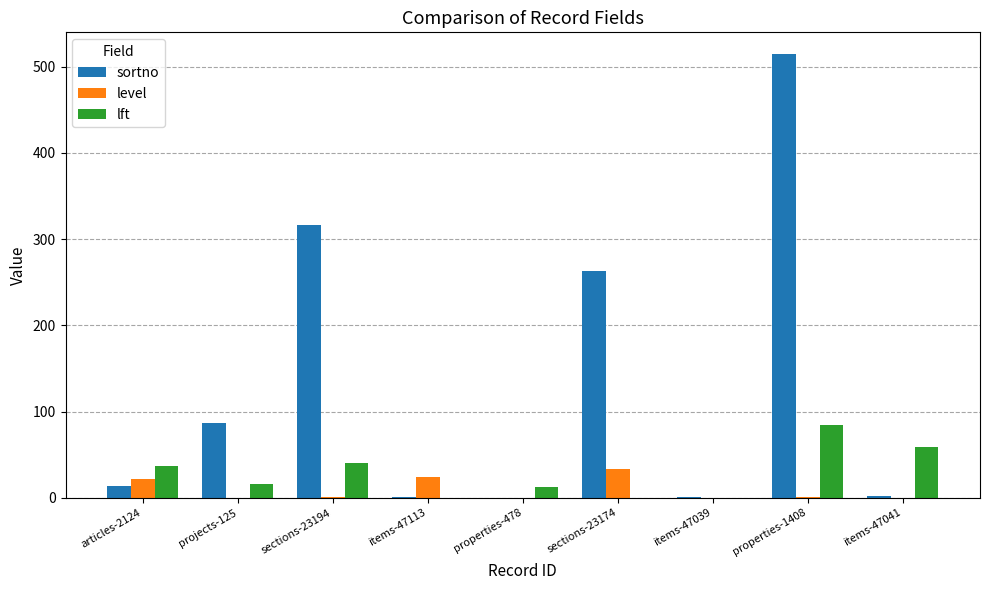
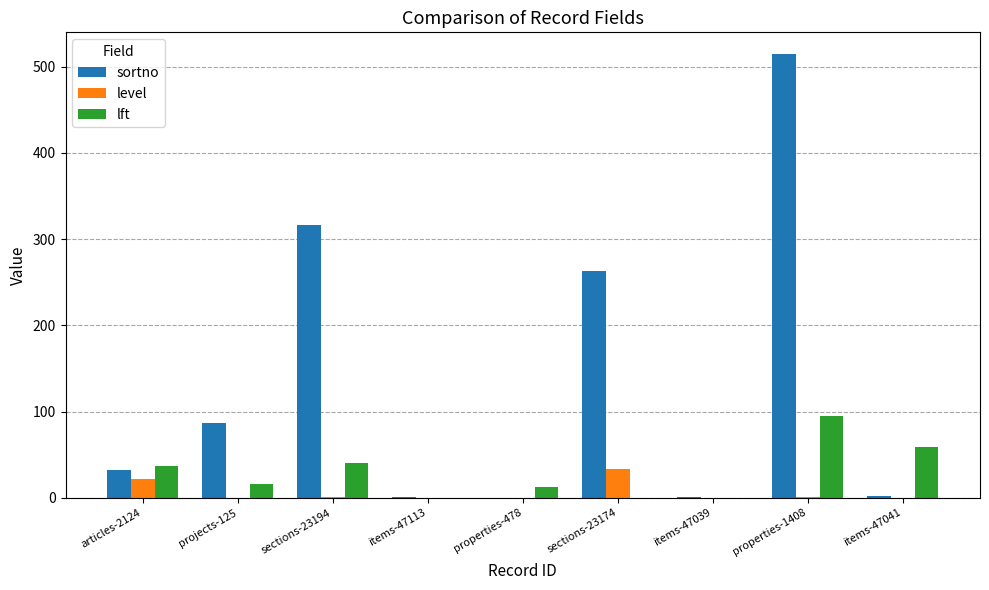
sortno, articles-2124: 10 -> 30
level, items-47113: 20 -> 0
lft, properties-1408: 80 -> 100
